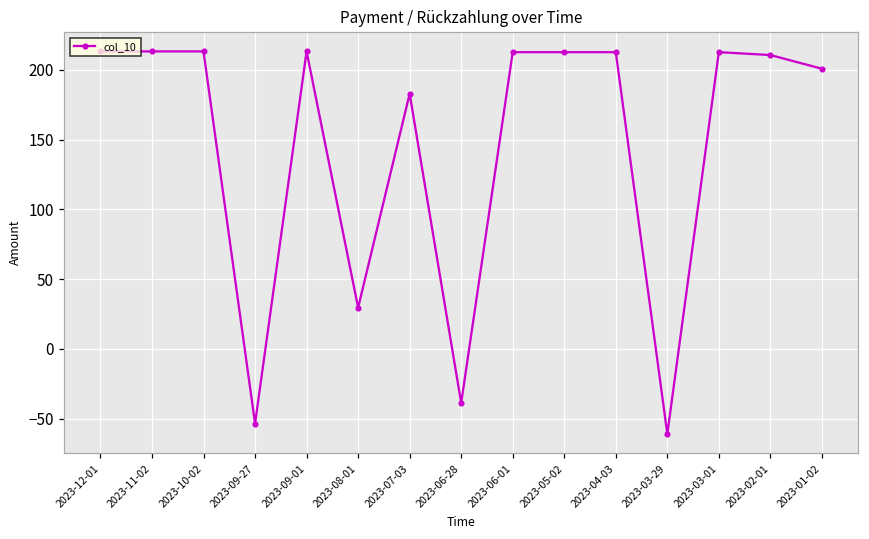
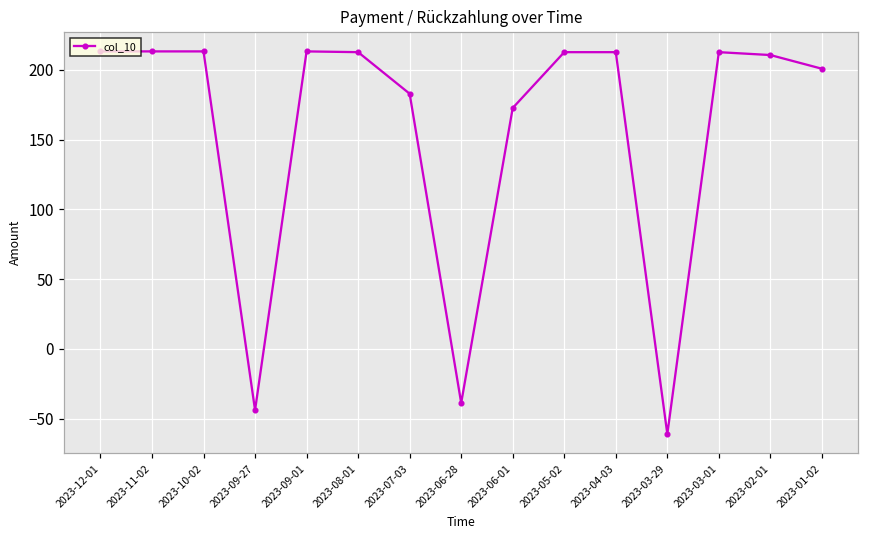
2023-09-27: -53 -> -44
2023-08-01: 30 -> 213
2023-06-01: 213 -> 173
